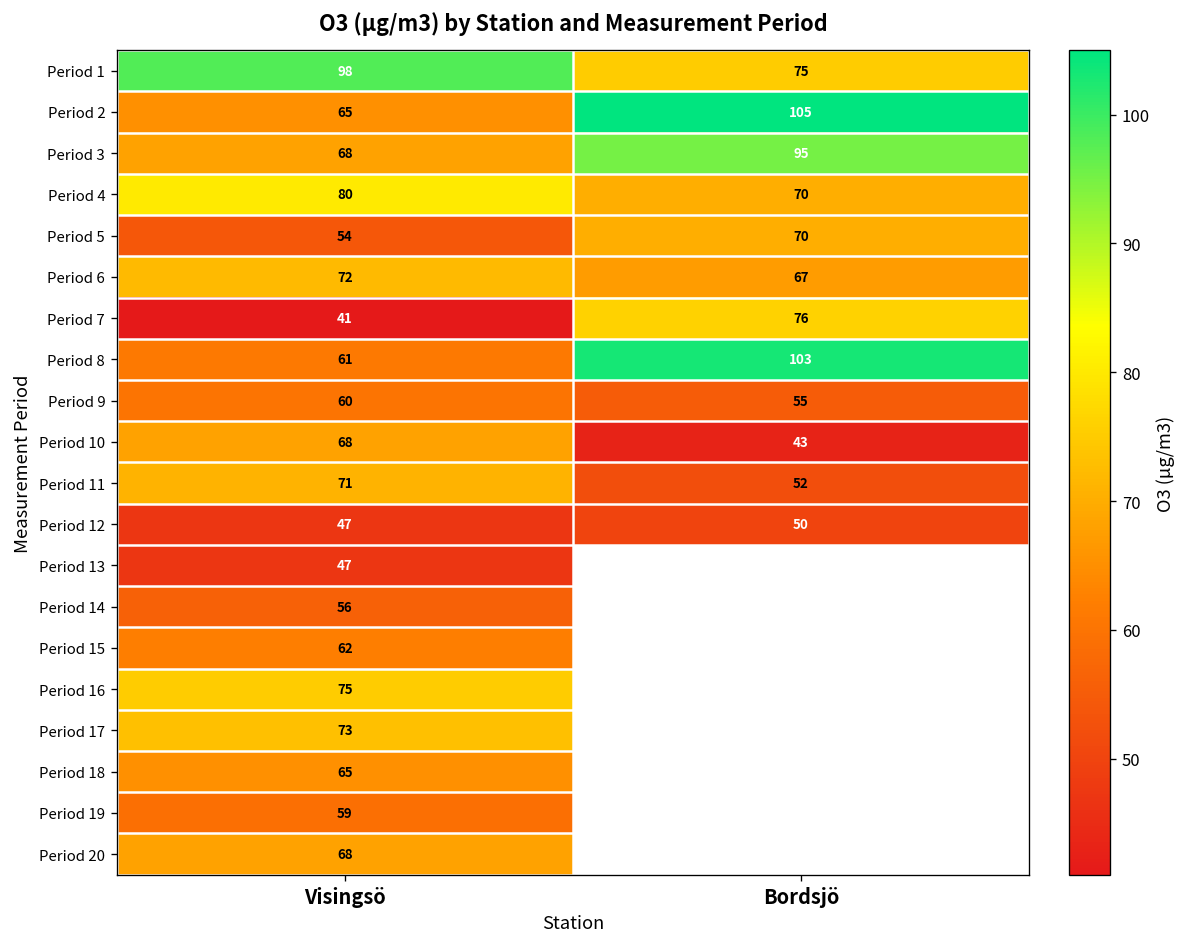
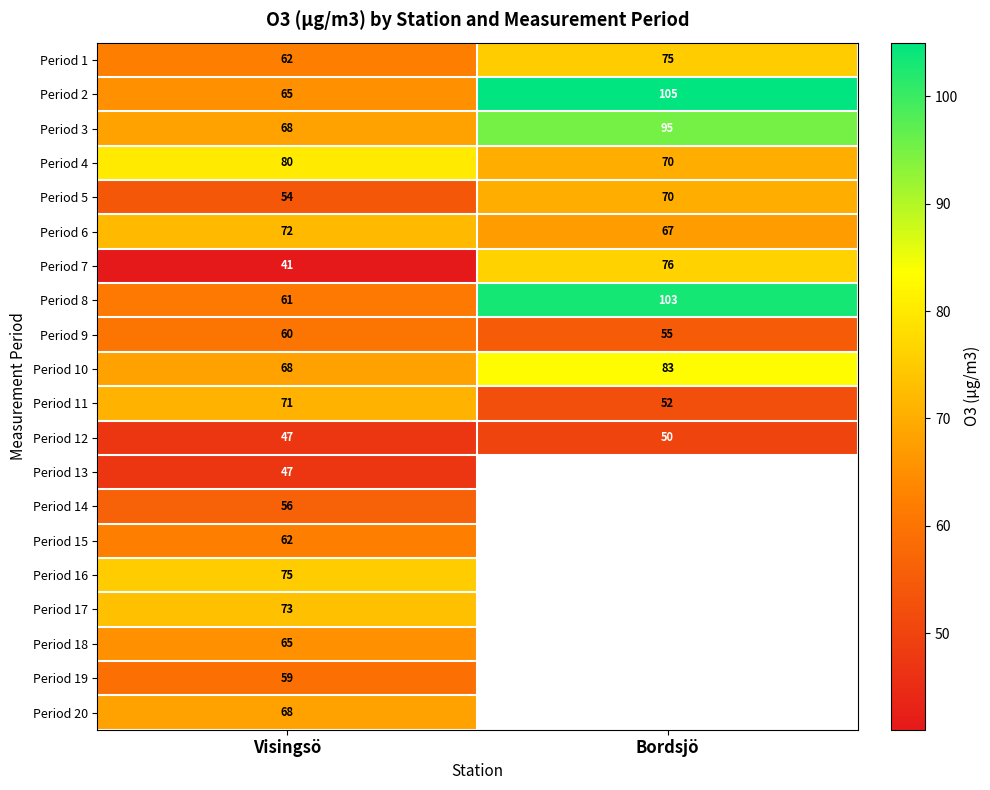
Period 1, Visingsö: 98 -> 62
Period 10, Bordsjö: 43 -> 83
